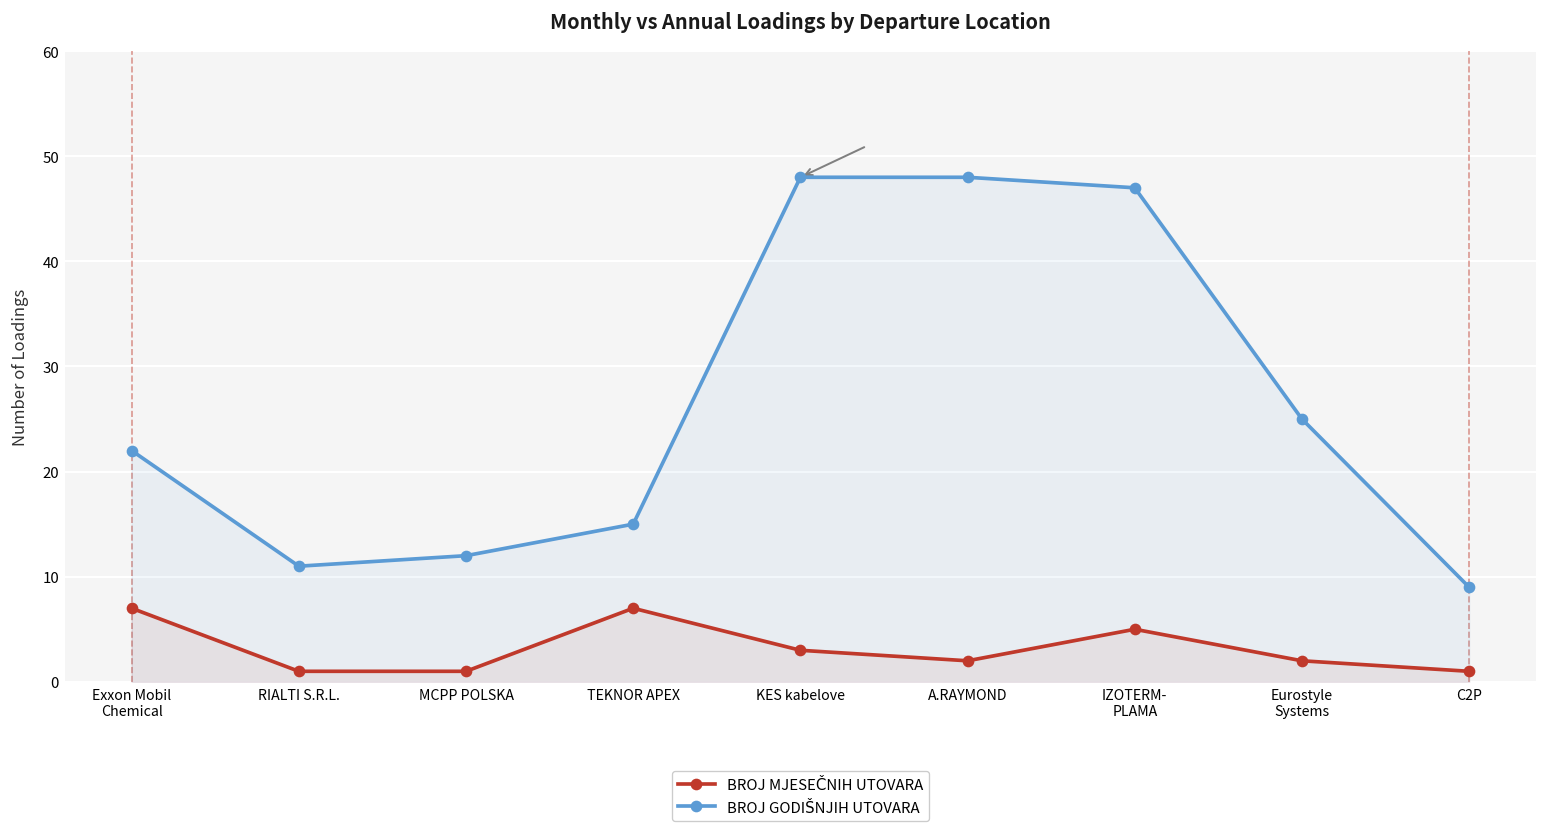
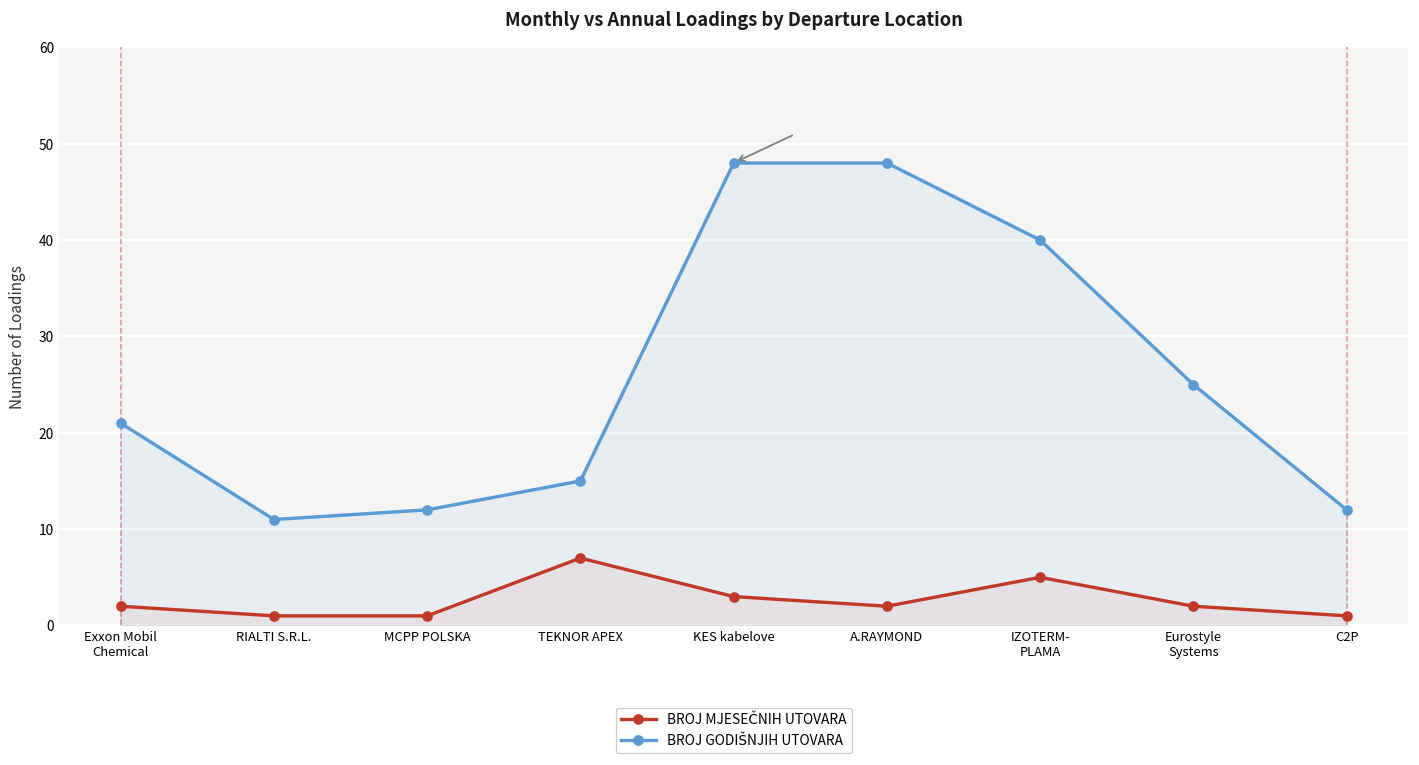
BROJ MJESEČNIH UTOVARA, Exxon Mobil Chemical: 7 -> 2
BROJ GODIŠNJIH UTOVARA, Exxon Mobil Chemical: 22 -> 21
BROJ GODIŠNJIH UTOVARA, IZOTERM- PLAMA: 47 -> 40
BROJ GODIŠNJIH UTOVARA, C2P: 9 -> 12
